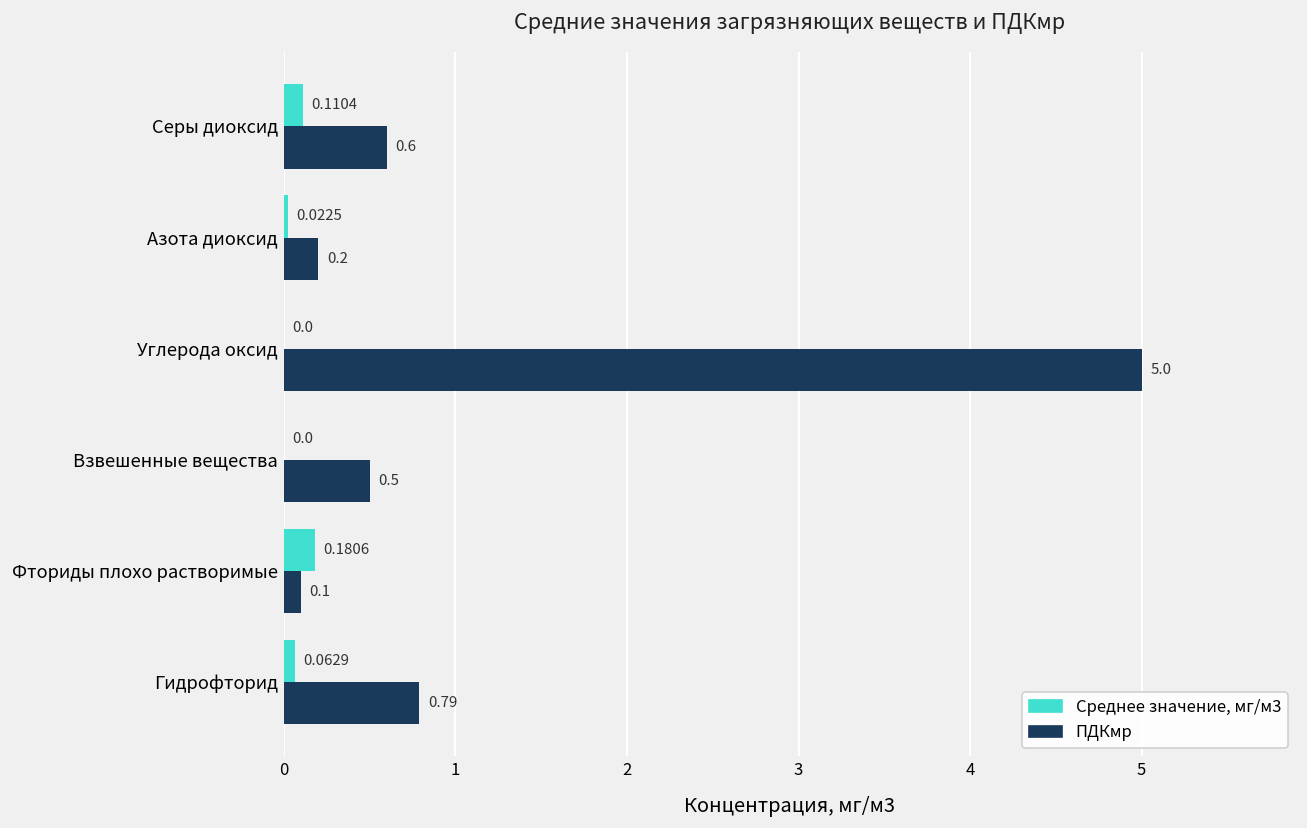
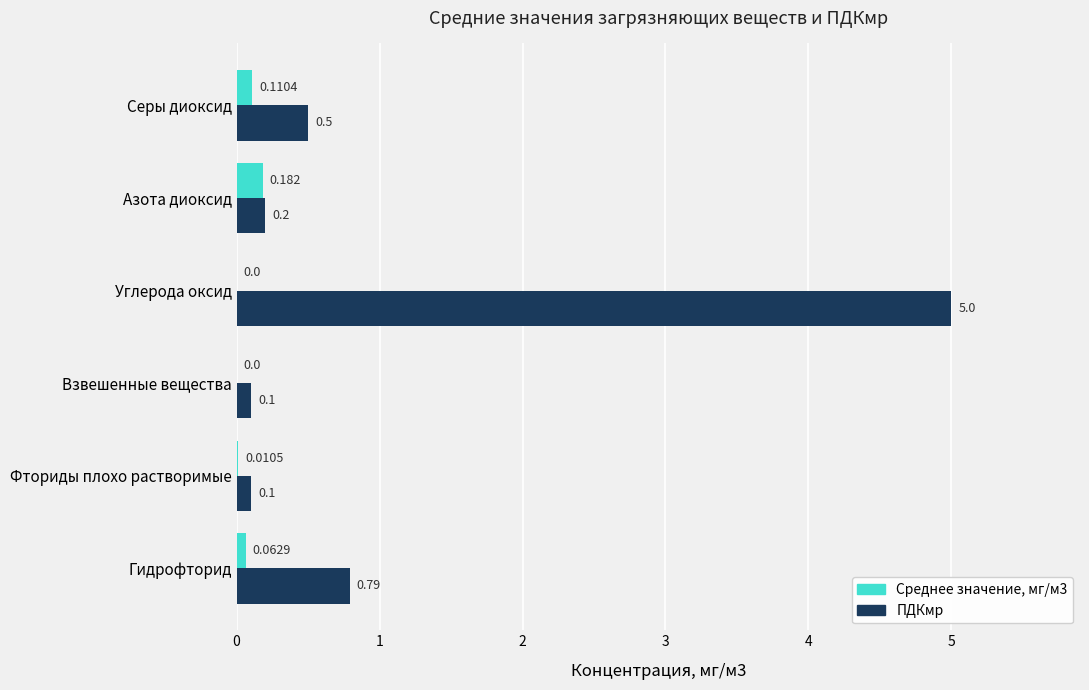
ПДКмр, Серы диоксид: 0.6 -> 0.5
Среднее значение, мг/м3, Азота диоксид: 0.0225 -> 0.182
ПДКмр, Взвешенные вещества: 0.5 -> 0.1
Среднее значение, мг/м3, Фториды плохо растворимые: 0.1806 -> 0.0105
